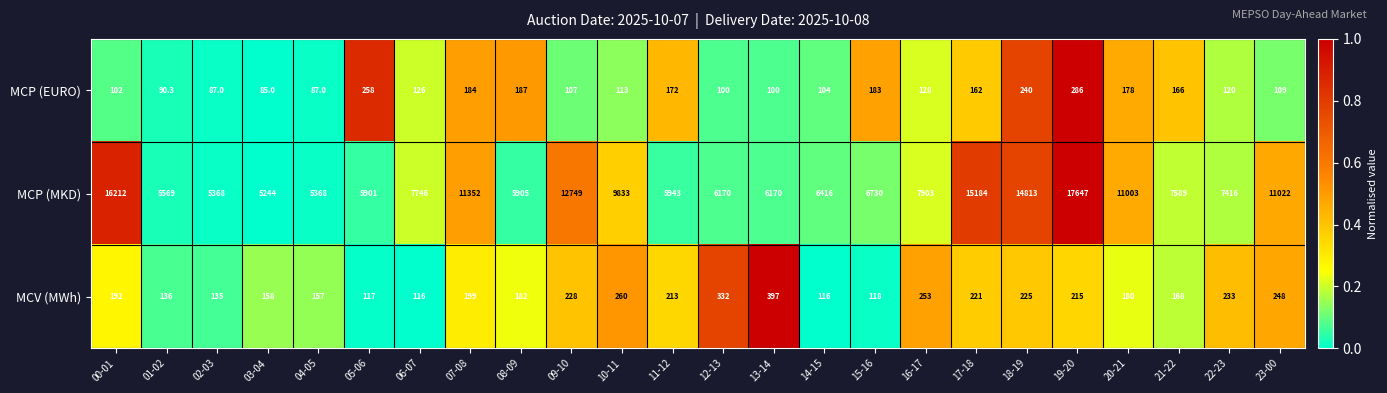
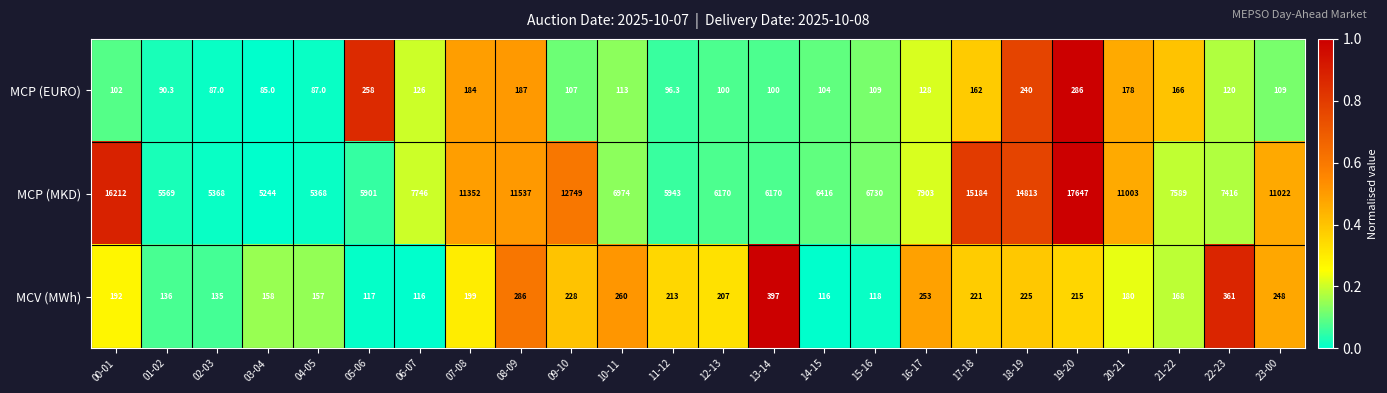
MCP (EURO), 11-12: 172 -> 96.3
MCP (EURO), 15-16: 183 -> 109
MCP (MKD), 08-09: 5905 -> 11537
MCP (MKD), 10-11: 9833 -> 6974
MCV (MWh), 08-09: 182 -> 286
MCV (MWh), 12-13: 332 -> 207
MCV (MWh), 22-23: 233 -> 361
